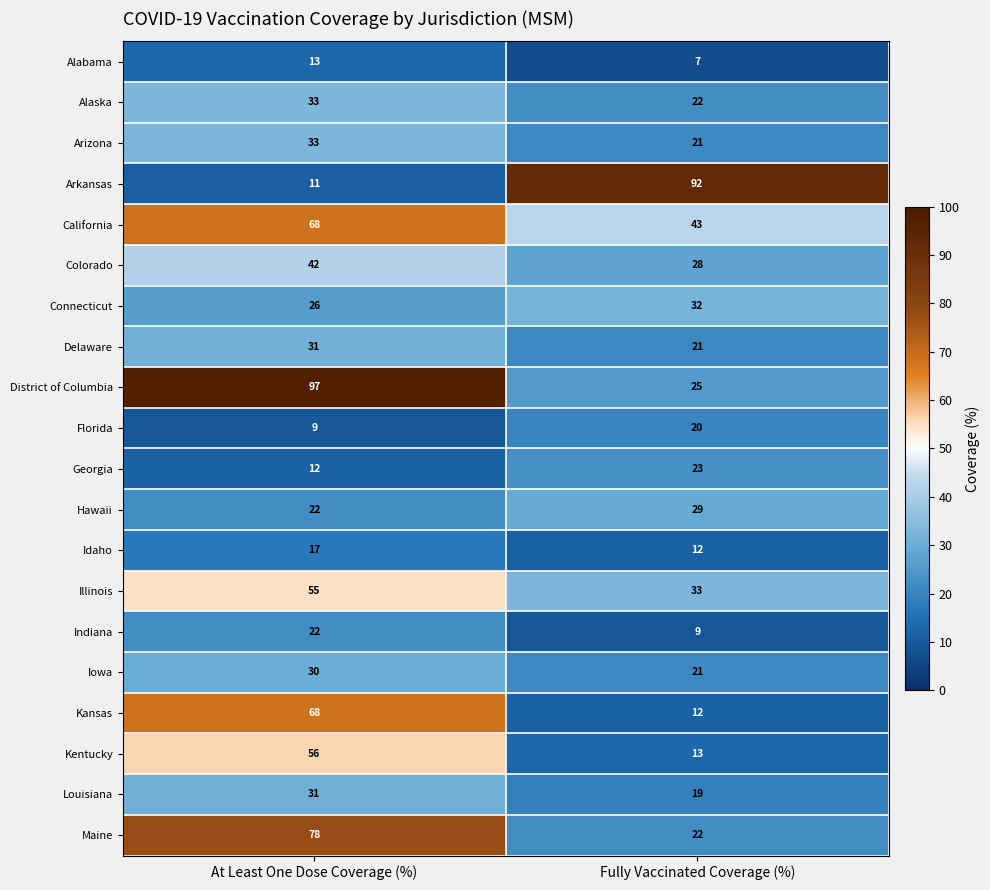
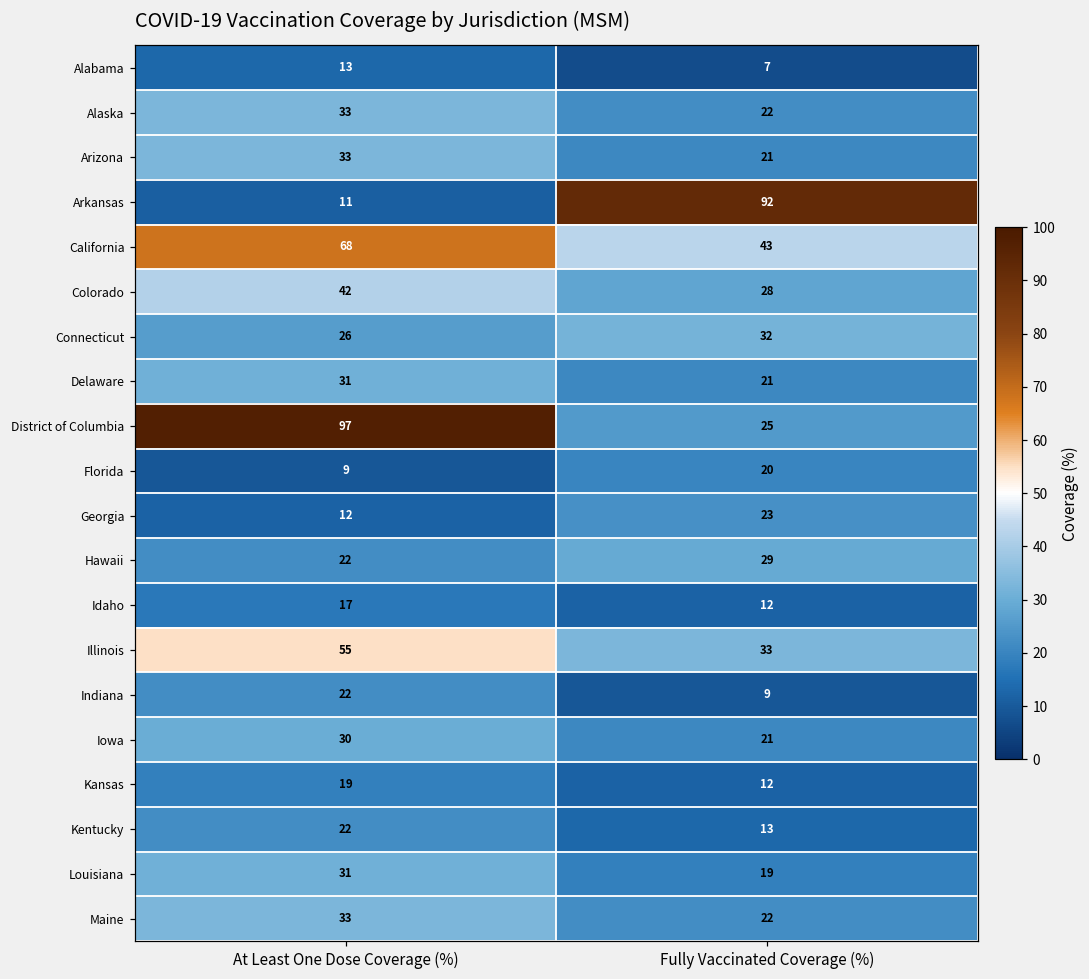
Kansas, At Least One Dose Coverage (%): 68 -> 19
Kentucky, At Least One Dose Coverage (%): 56 -> 22
Maine, At Least One Dose Coverage (%): 78 -> 33
